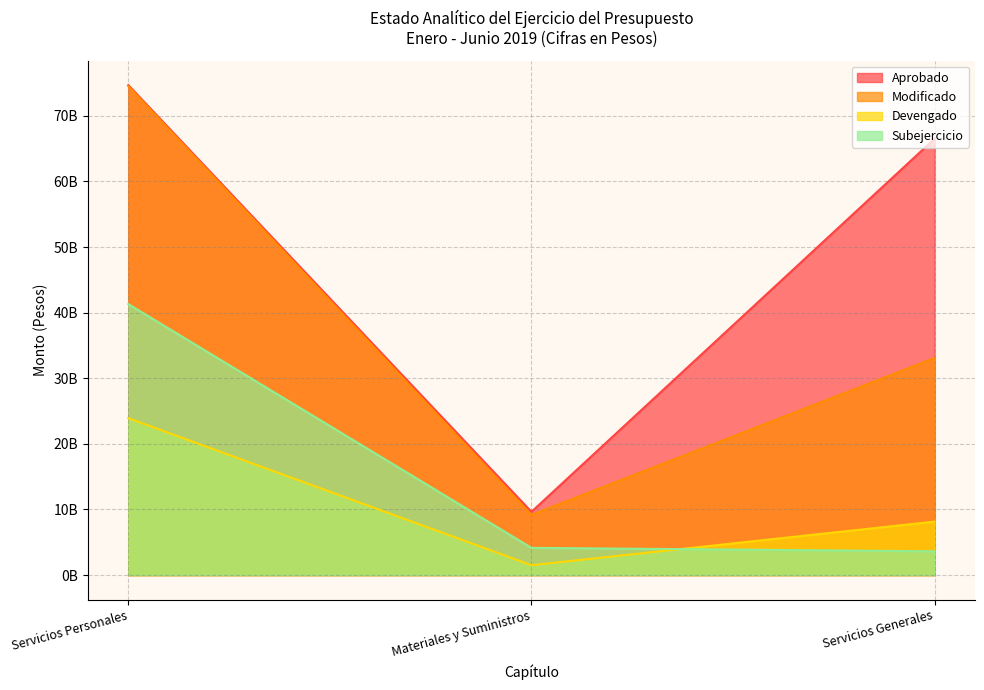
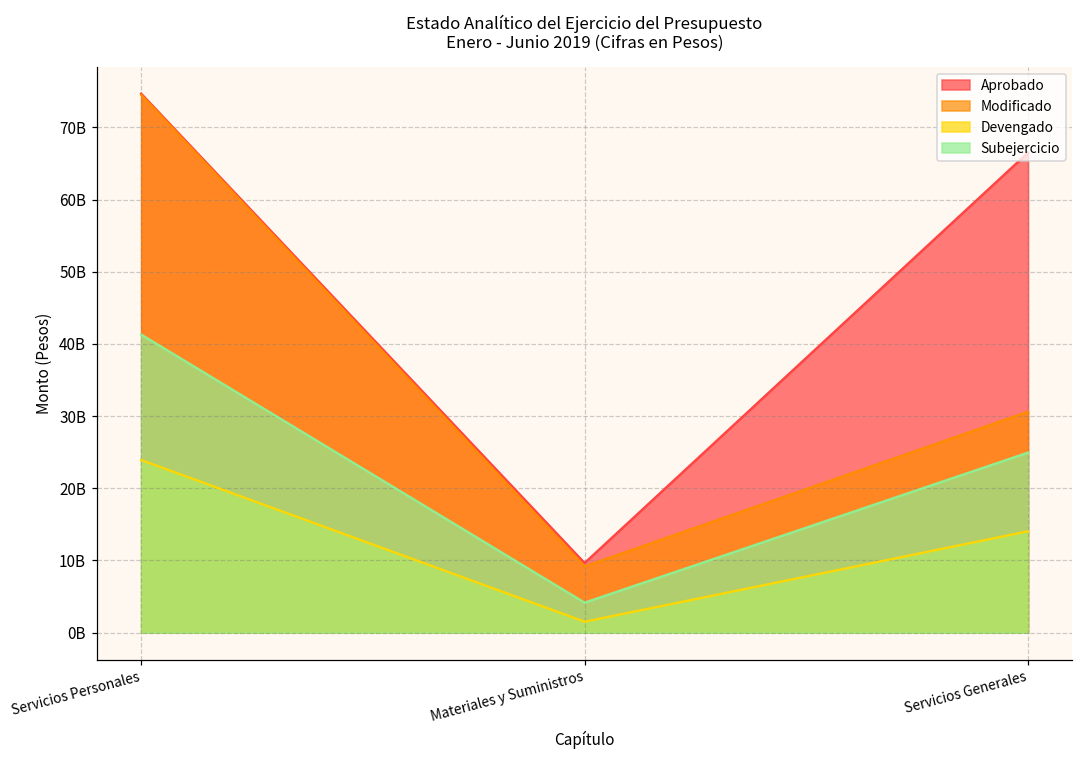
Modificado, Servicios Generales: 33000000000 -> 31000000000
Devengado, Servicios Generales: 8000000000 -> 14000000000
Subejercicio, Servicios Generales: 4000000000 -> 25000000000
